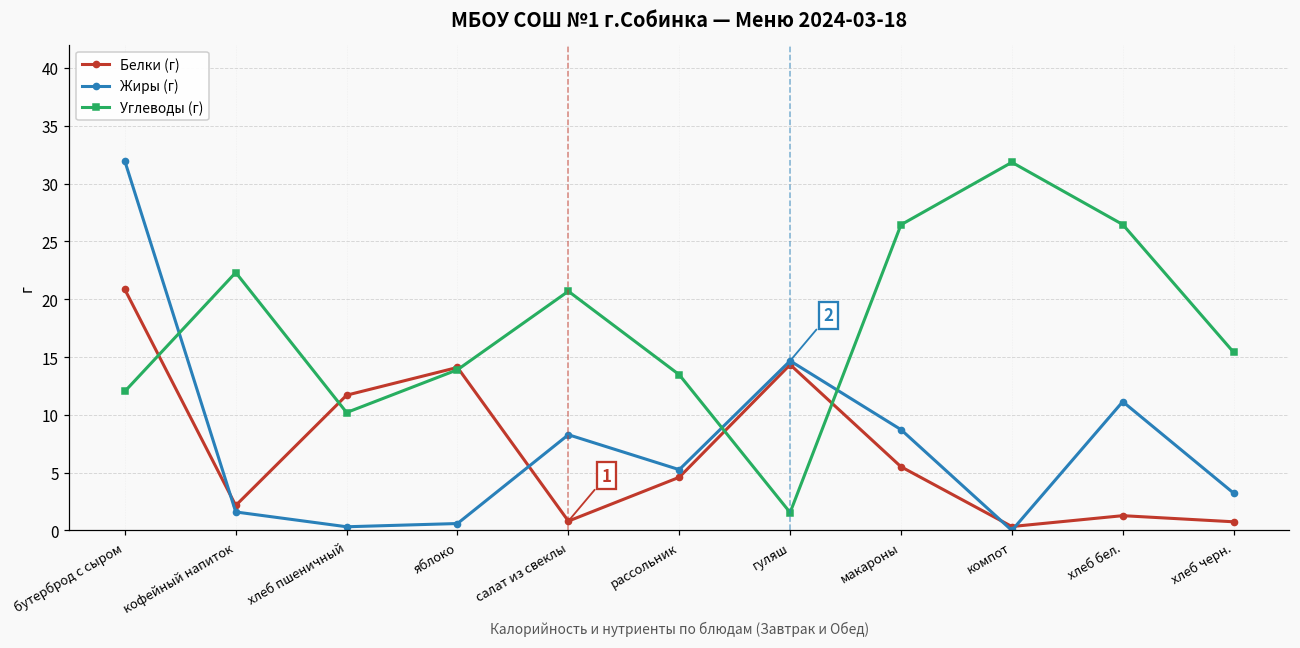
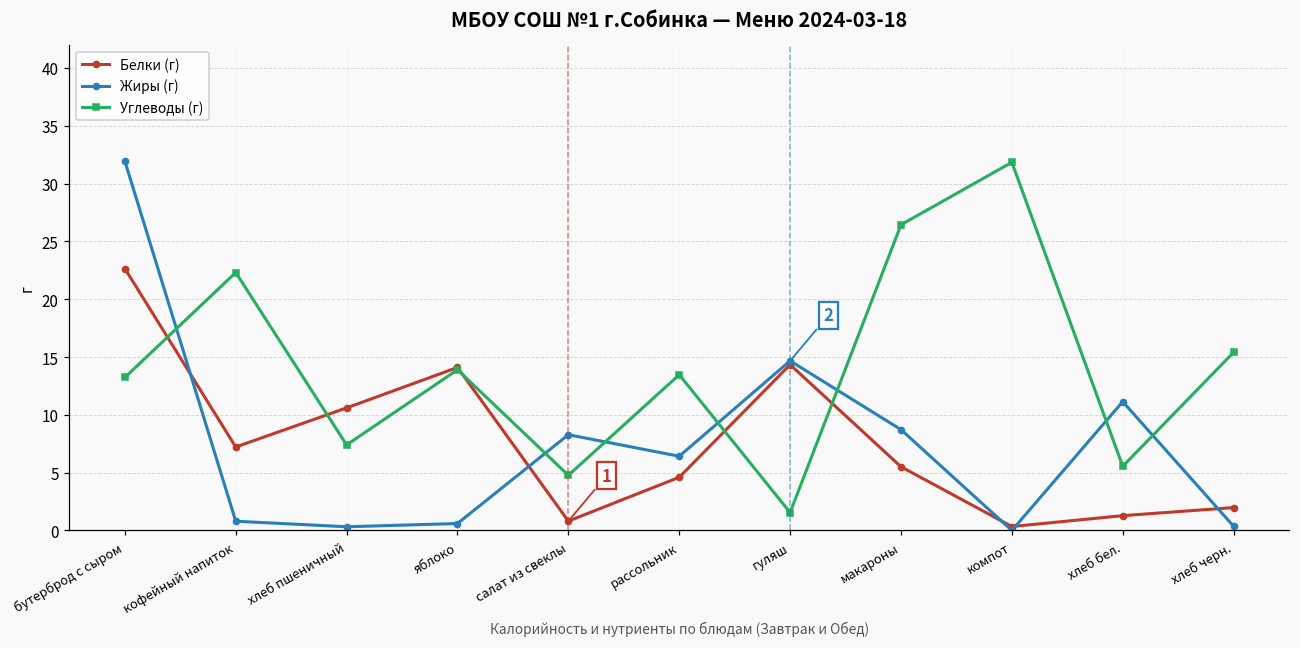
Белки (г), бутерброд с сыром: 20.8 -> 22.7
Углеводы (г), бутерброд с сыром: 12.0 -> 13.2
Белки (г), кофейный напиток: 2.2 -> 7.2
Жиры (г), кофейный напиток: 1.6 -> 0.8
Белки (г), хлеб пшеничный: 11.7 -> 10.6
Углеводы (г), хлеб пшеничный: 10.2 -> 7.4
Углеводы (г), салат из свеклы: 20.7 -> 4.8
Жиры (г), рассольник: 5.3 -> 6.4
Углеводы (г), хлеб бел.: 26.5 -> 5.6
Белки (г), хлеб черн.: 0.8 -> 2.0
Жиры (г), хлеб черн.: 3.2 -> 0.4
